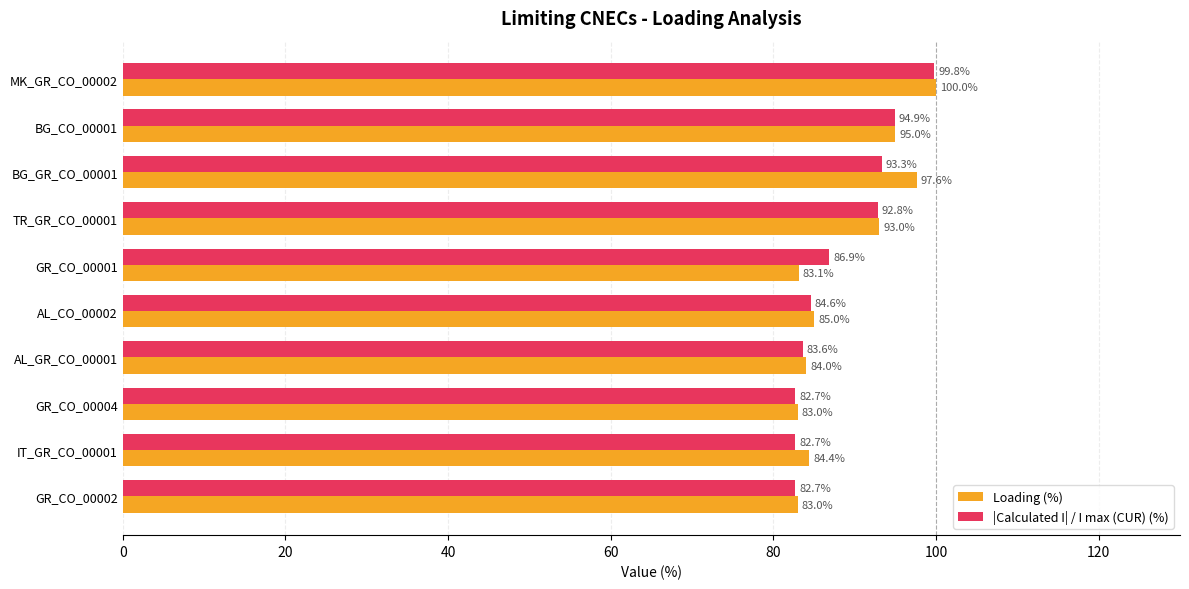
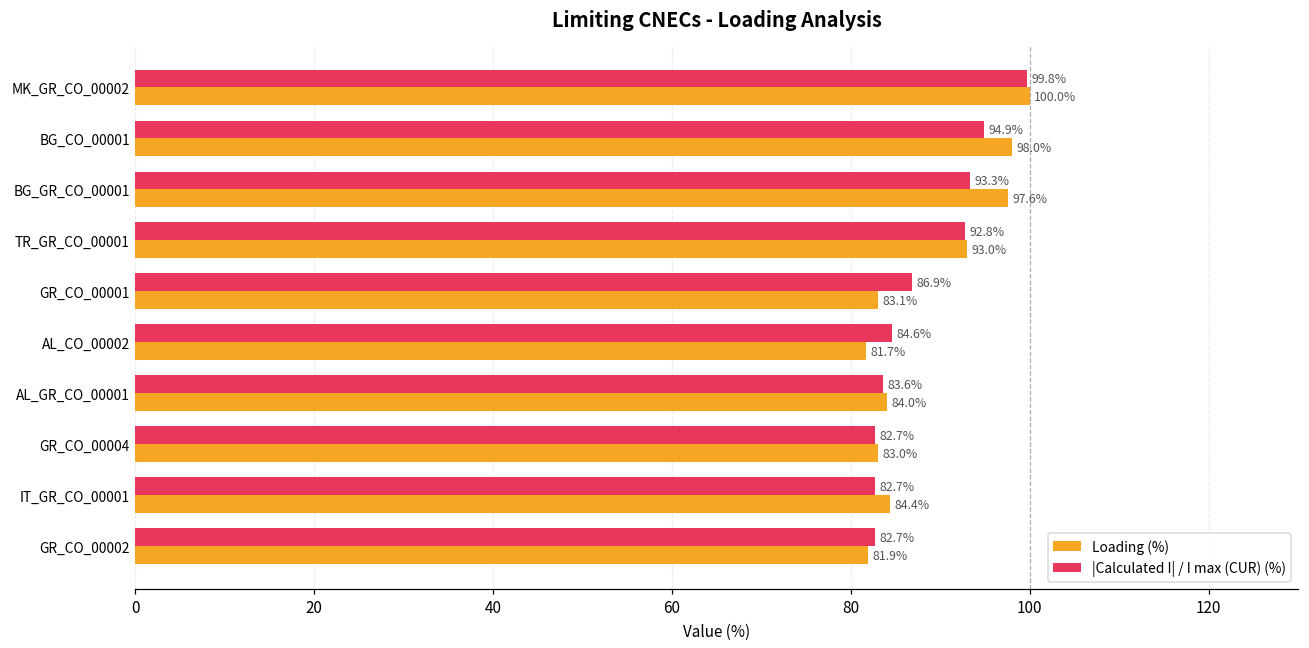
Loading (%), BG_CO_00001: 95.0% -> 98.0%
Loading (%), AL_CO_00002: 85.0% -> 81.7%
Loading (%), GR_CO_00002: 83.0% -> 81.9%
